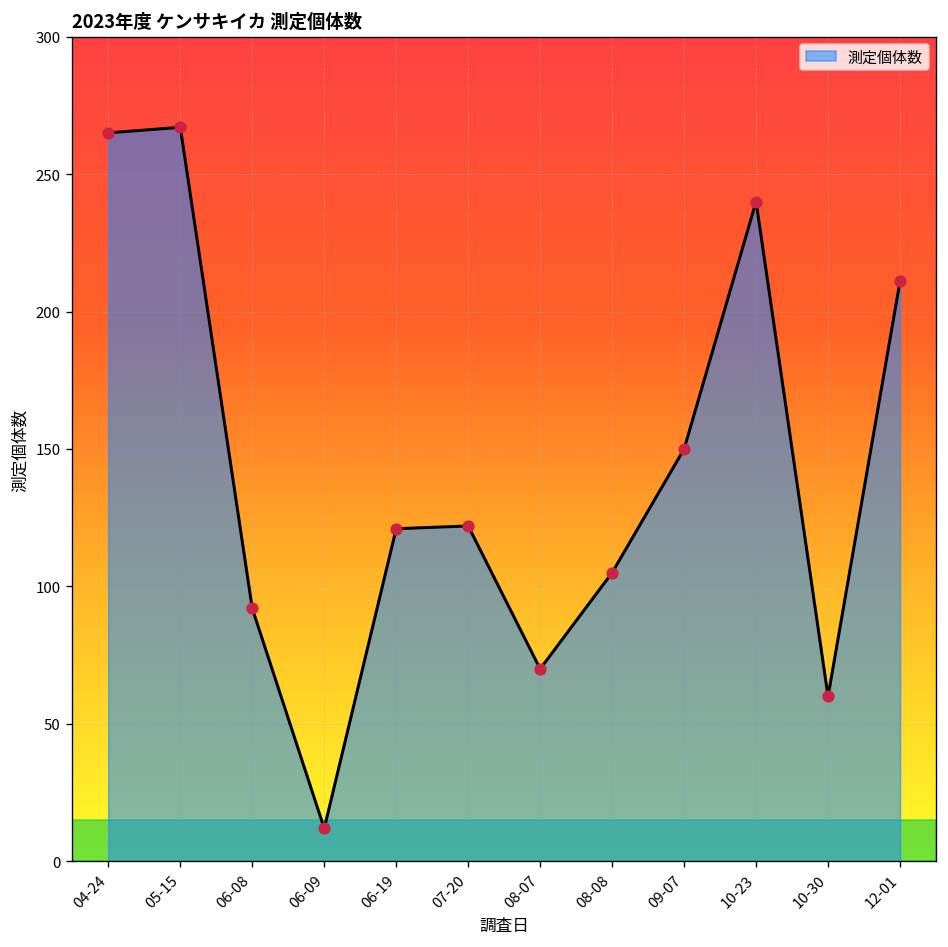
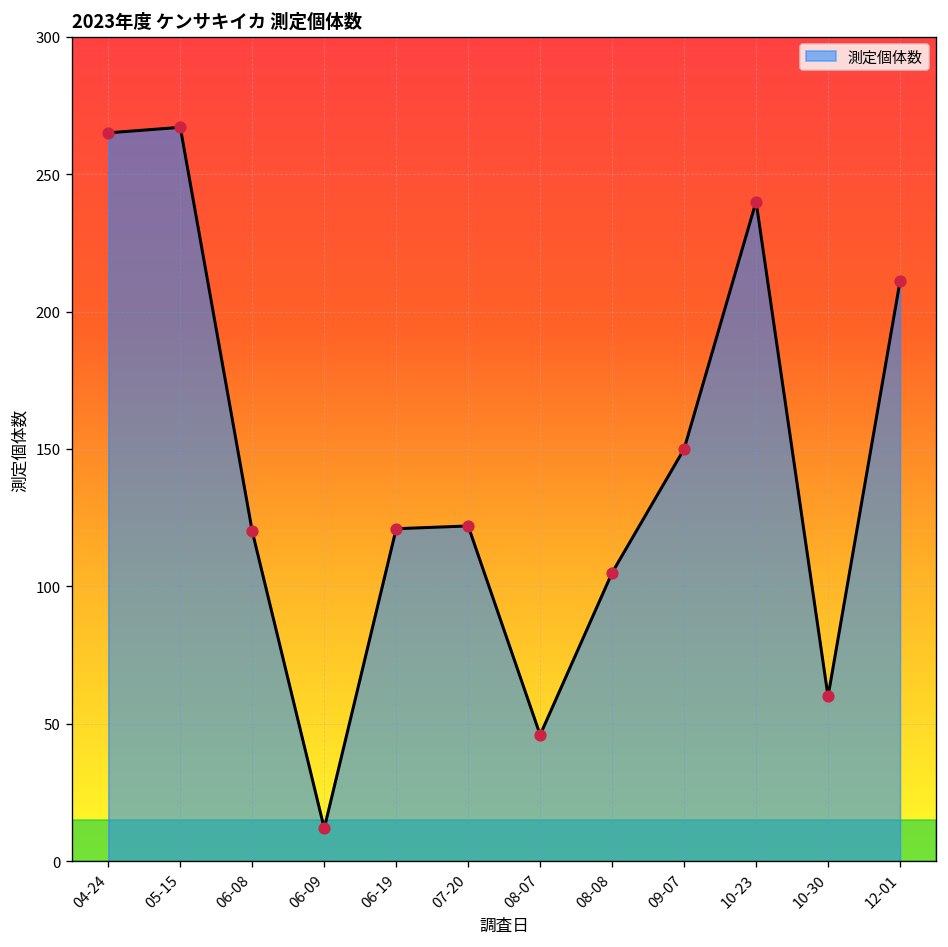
06-08: 92 -> 120
08-07: 70 -> 46
